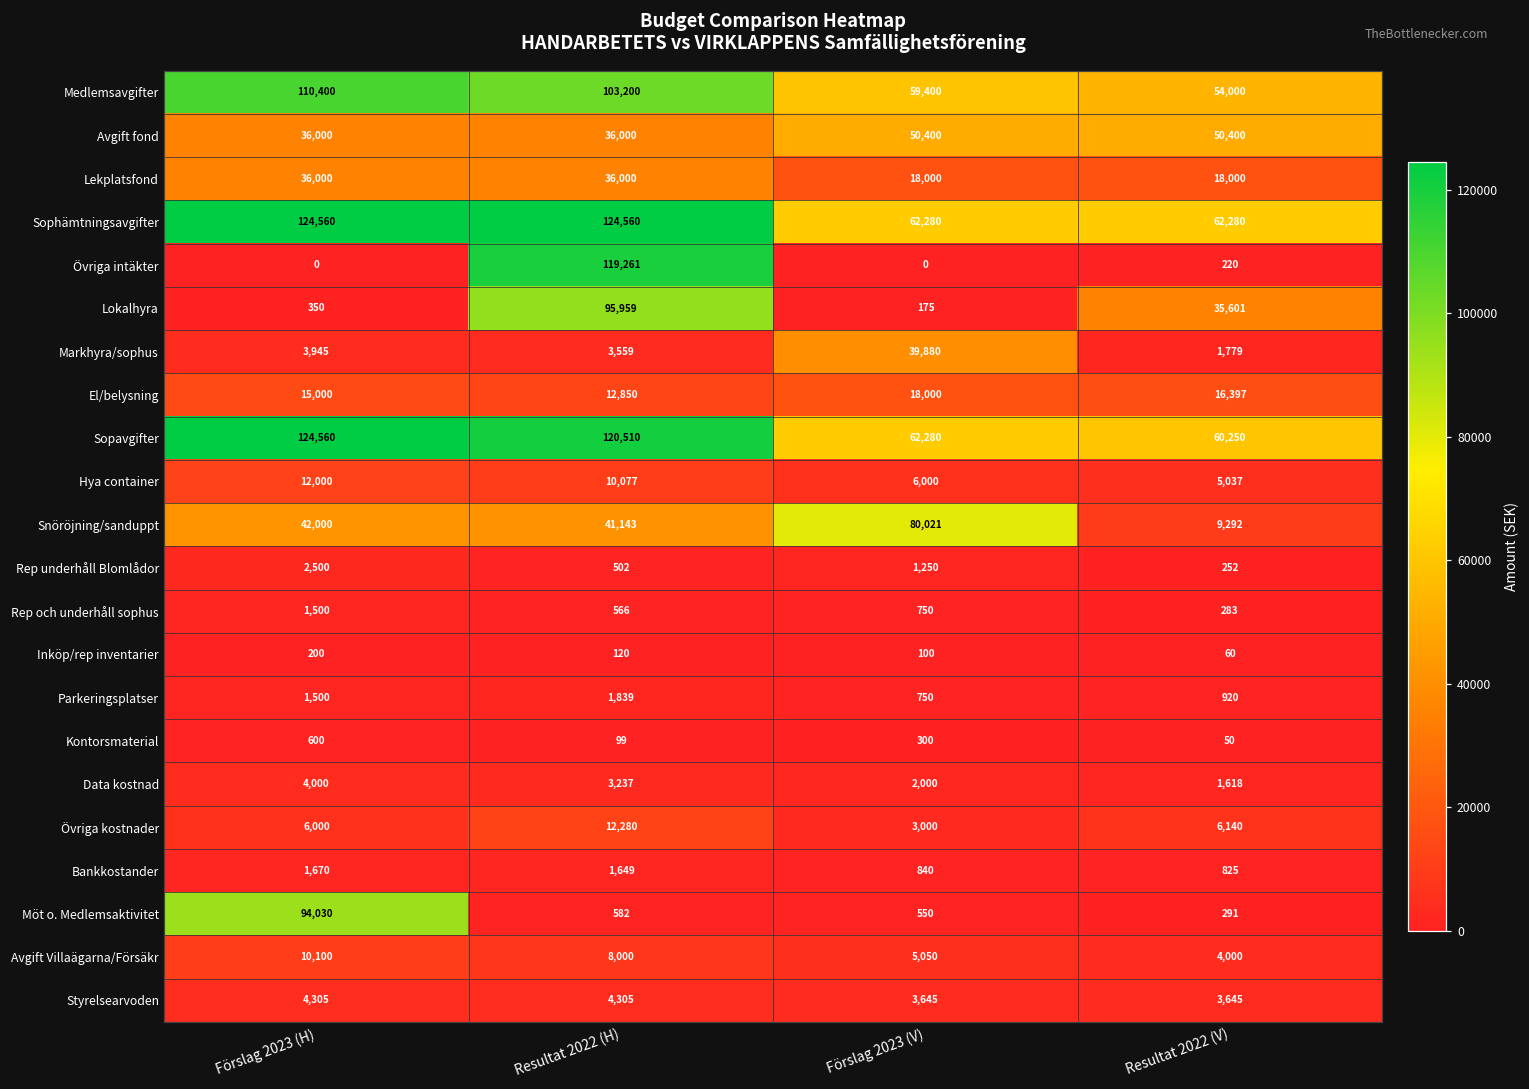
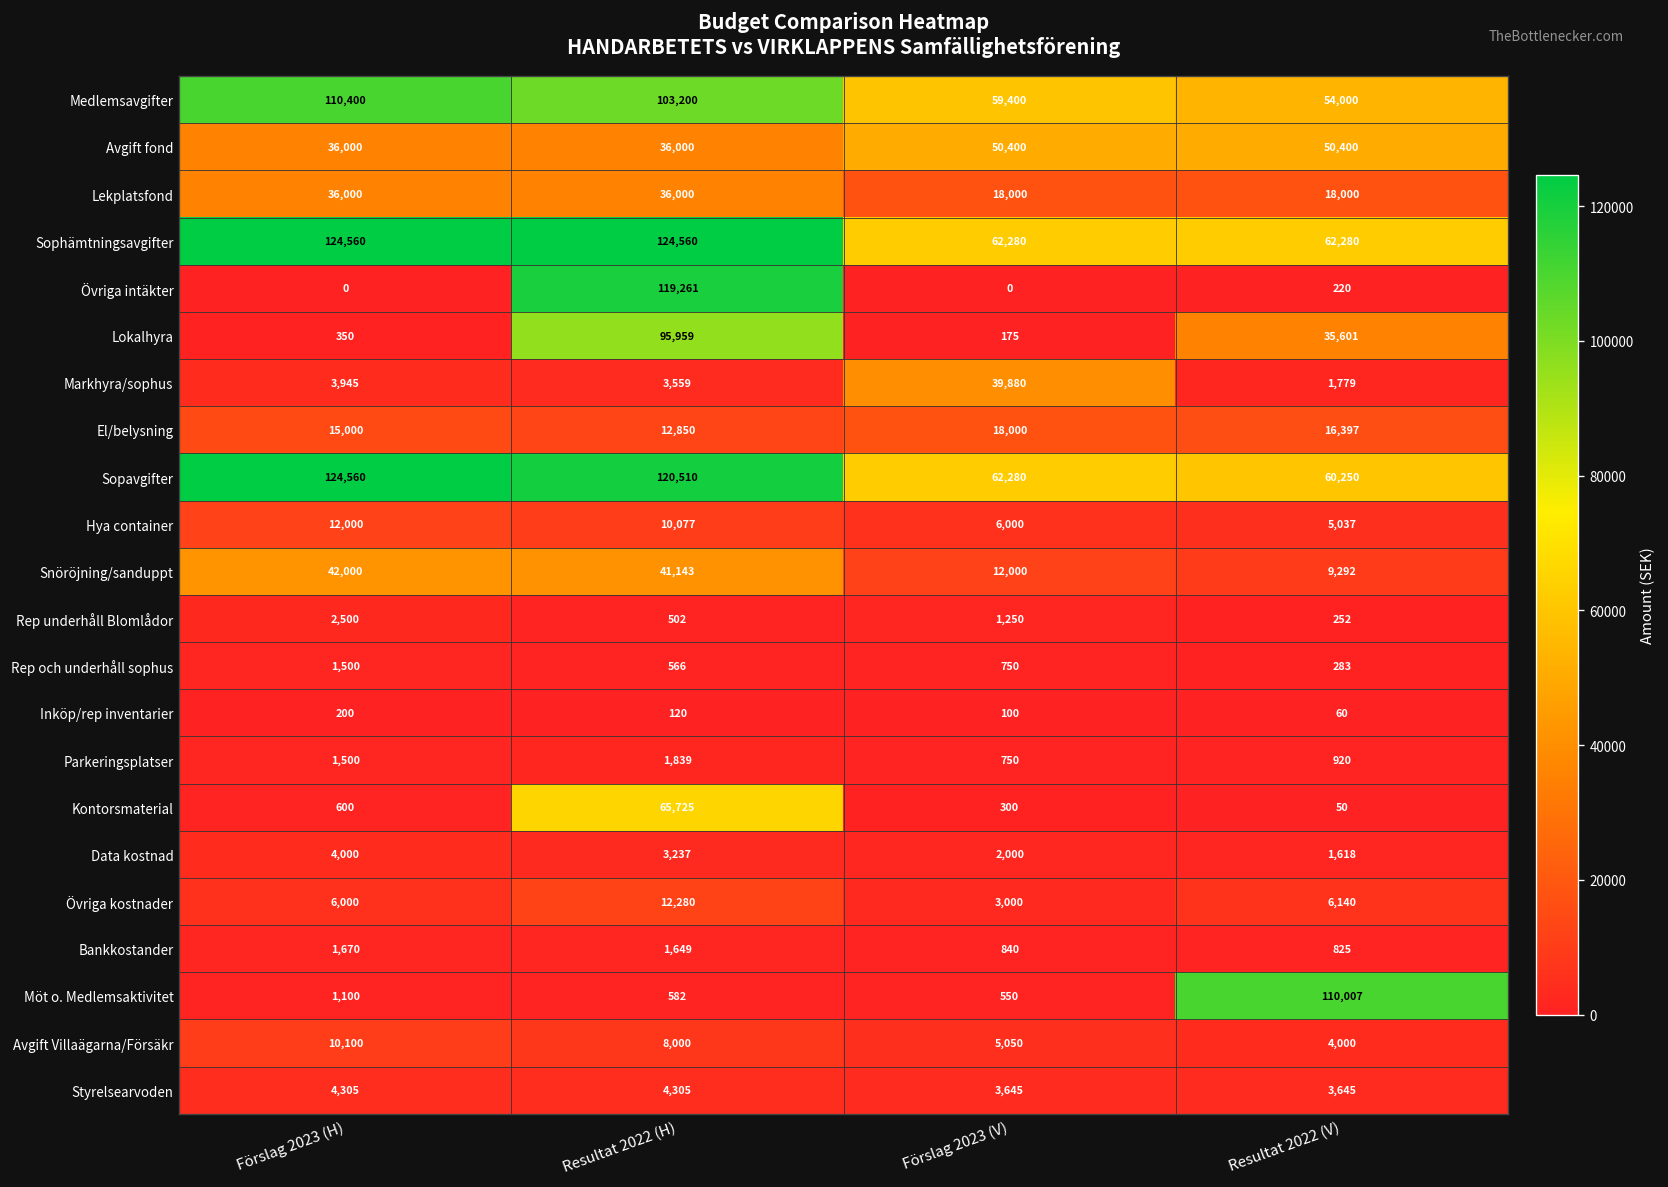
Snöröjning/sanduppt, Förslag 2023 (V): 80,021 -> 12,000
Kontorsmaterial, Resultat 2022 (H): 99 -> 65,725
Möt o. Medlemsaktivitet, Förslag 2023 (H): 94,030 -> 1,100
Möt o. Medlemsaktivitet, Resultat 2022 (V): 291 -> 110,007
